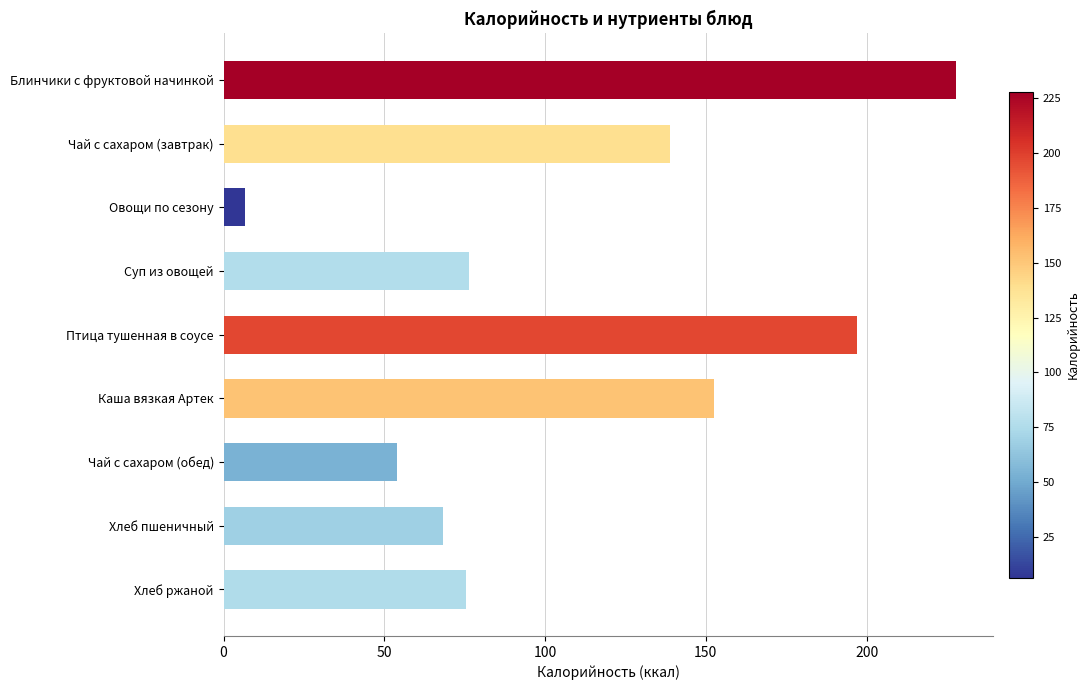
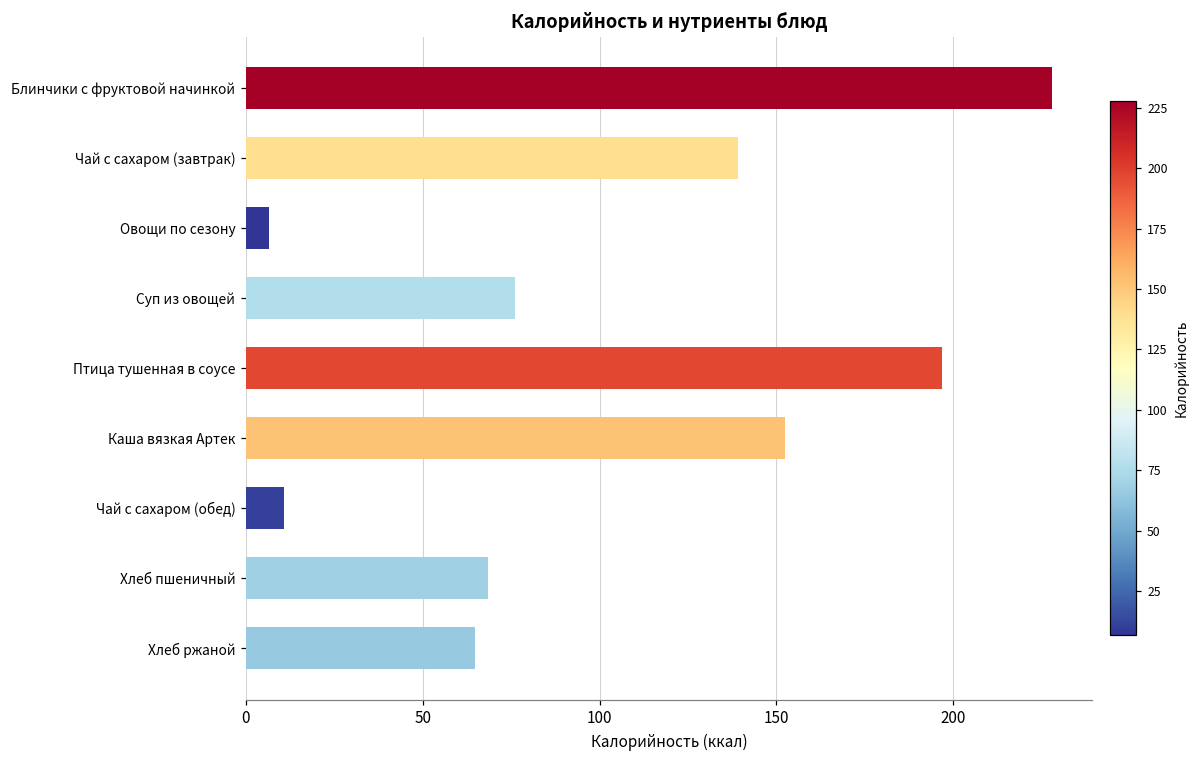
Чай с сахаром (обед): 54 -> 11
Хлеб ржаной: 76 -> 65
